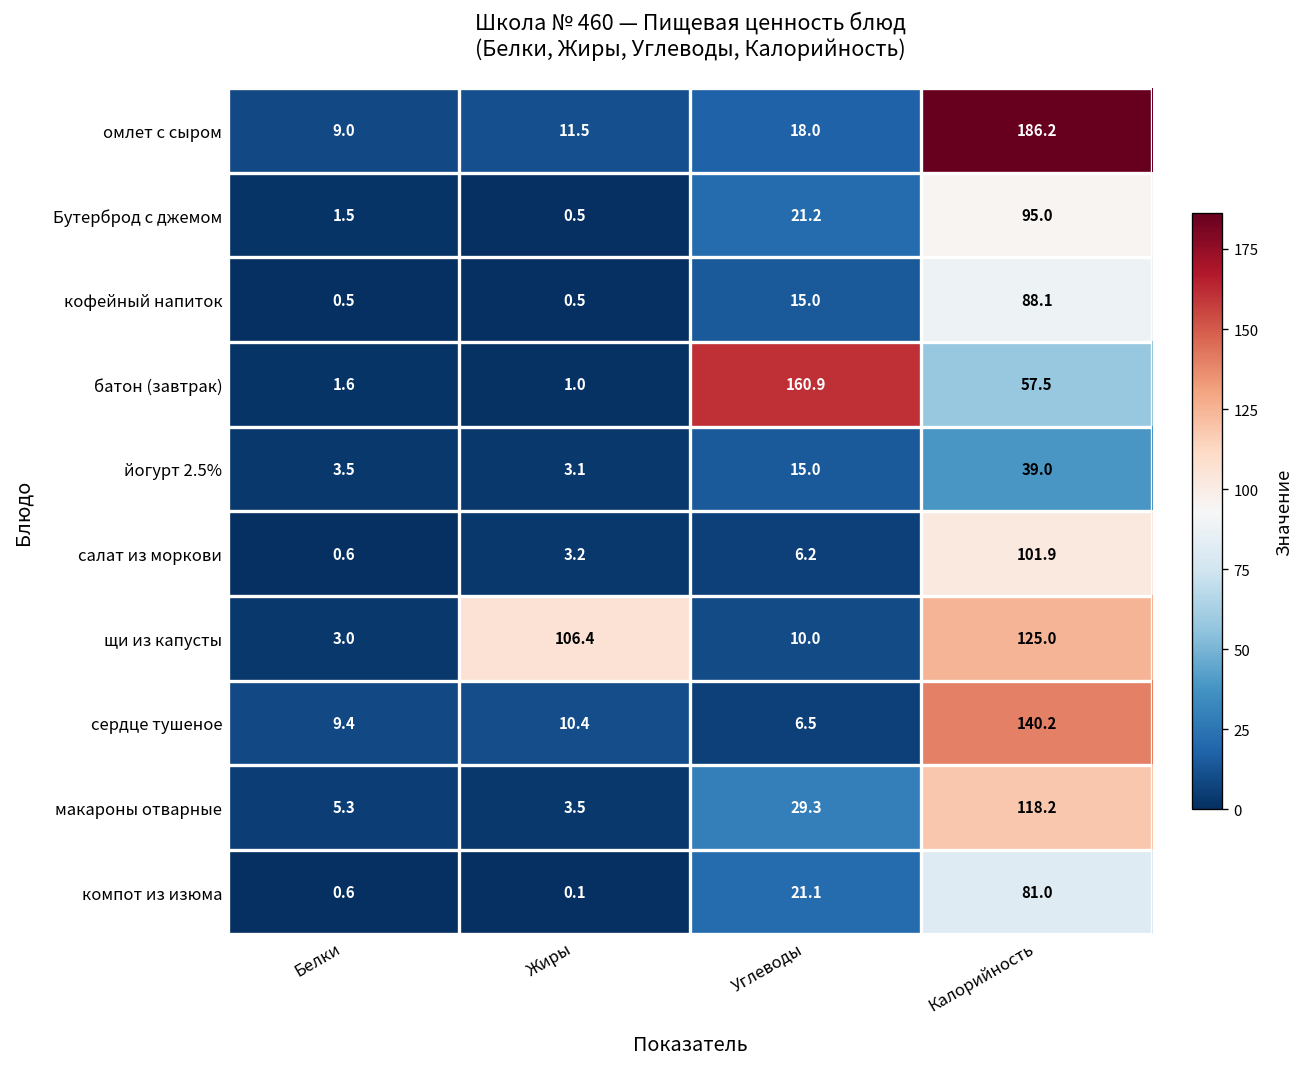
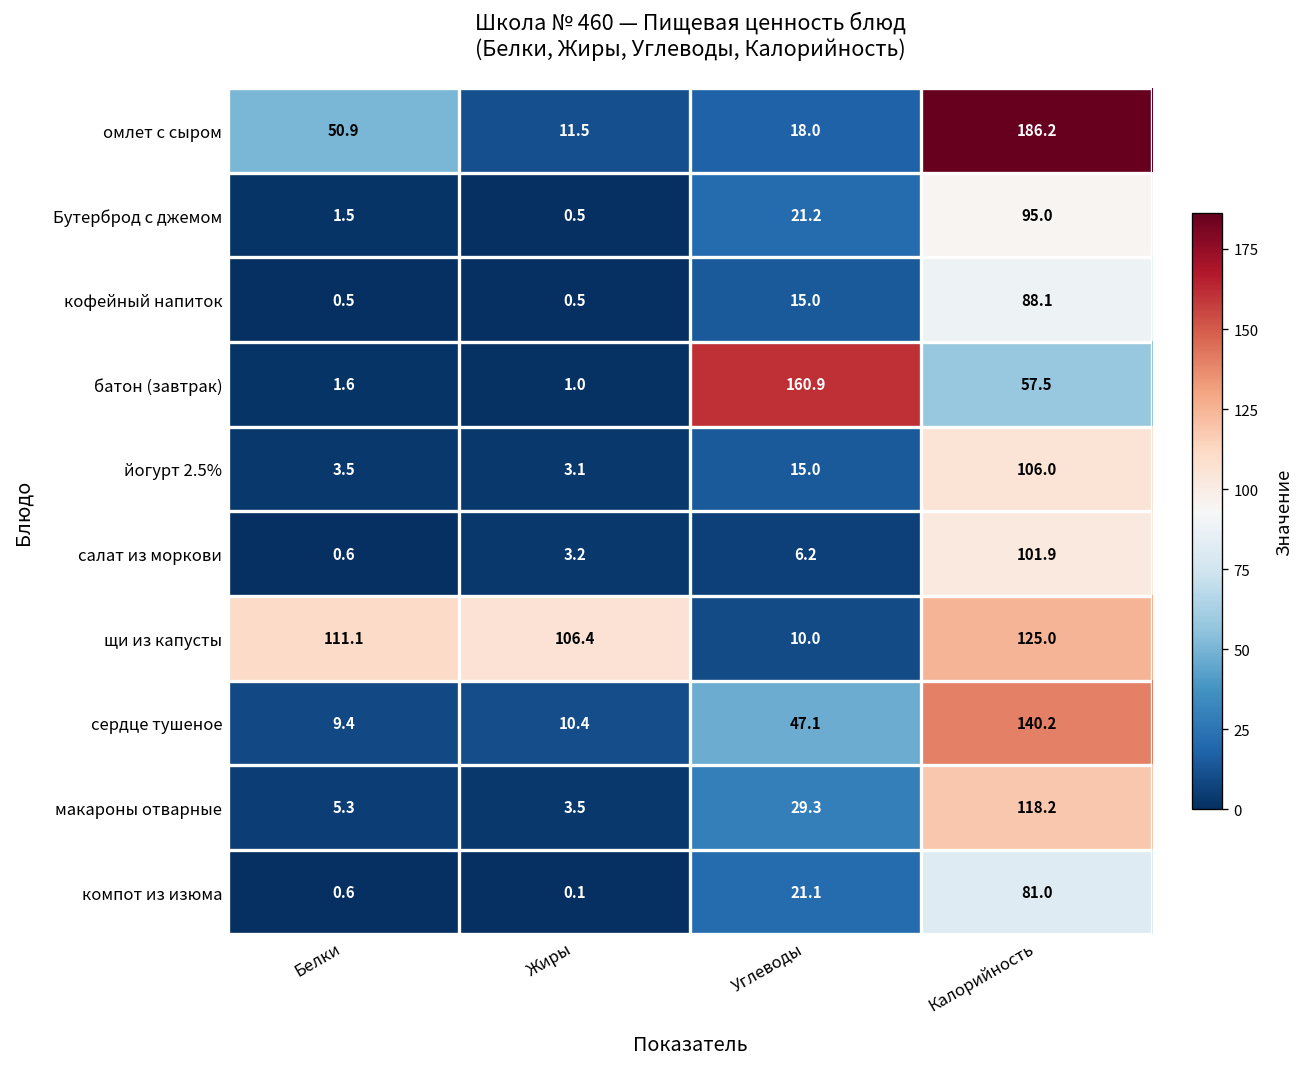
омлет с сыром, Белки: 9.0 -> 50.9
йогурт 2.5%, Калорийность: 39.0 -> 106.0
щи из капусты, Белки: 3.0 -> 111.1
сердце тушеное, Углеводы: 6.5 -> 47.1
